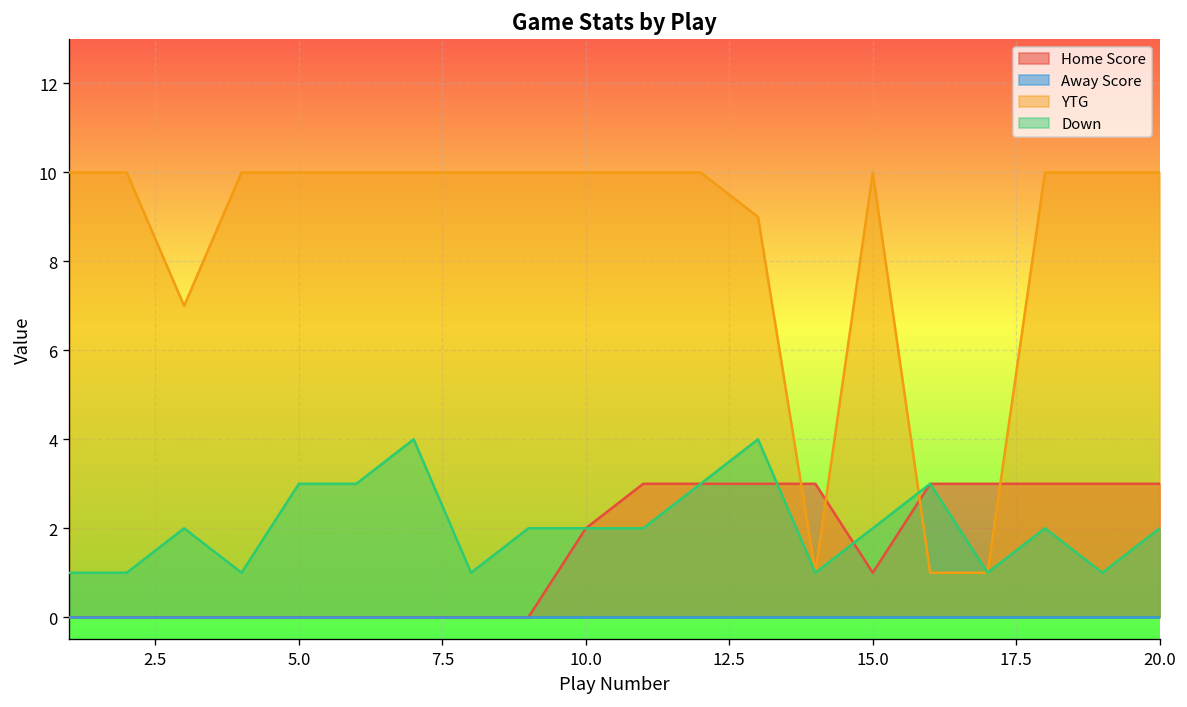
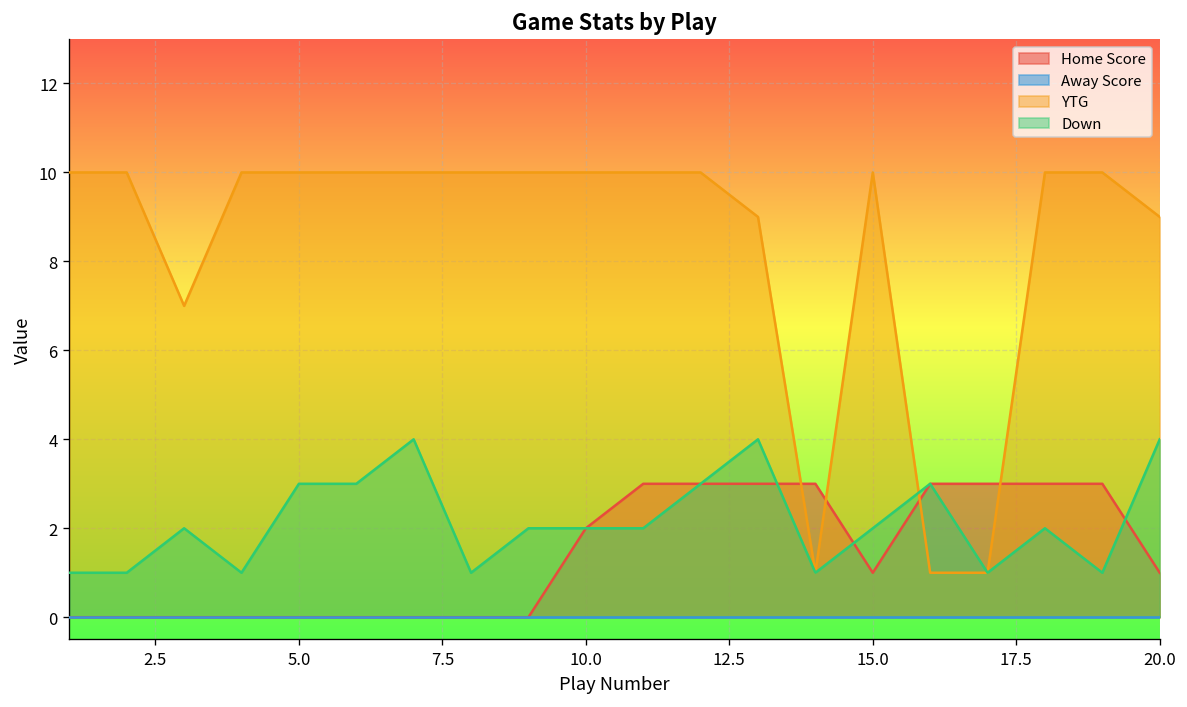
Home Score, 20.0: 3 -> 1
YTG, 20.0: 10 -> 9
Down, 20.0: 2 -> 4
